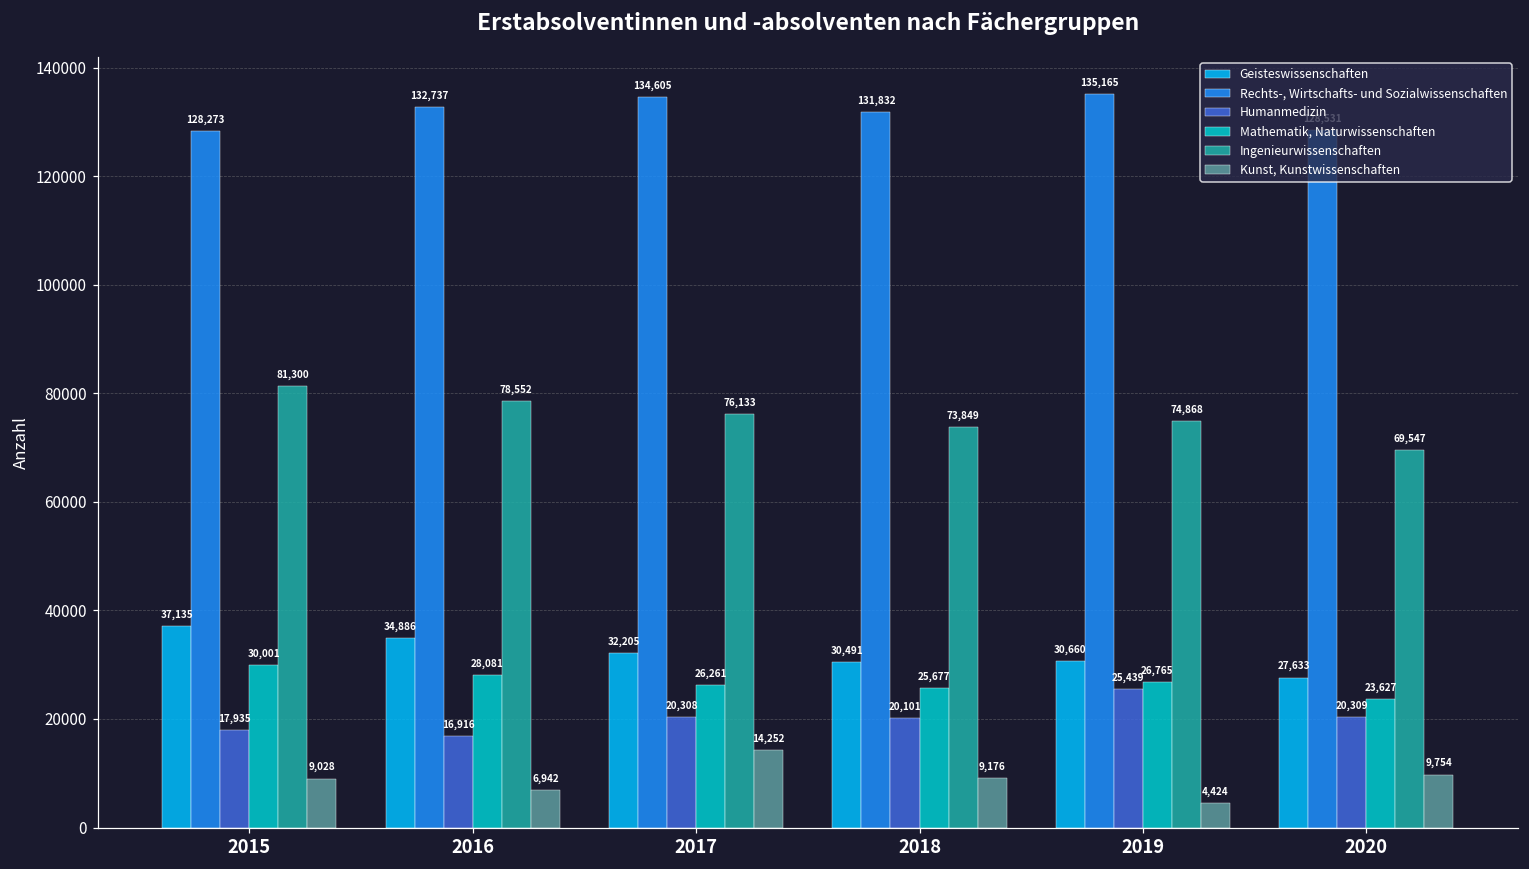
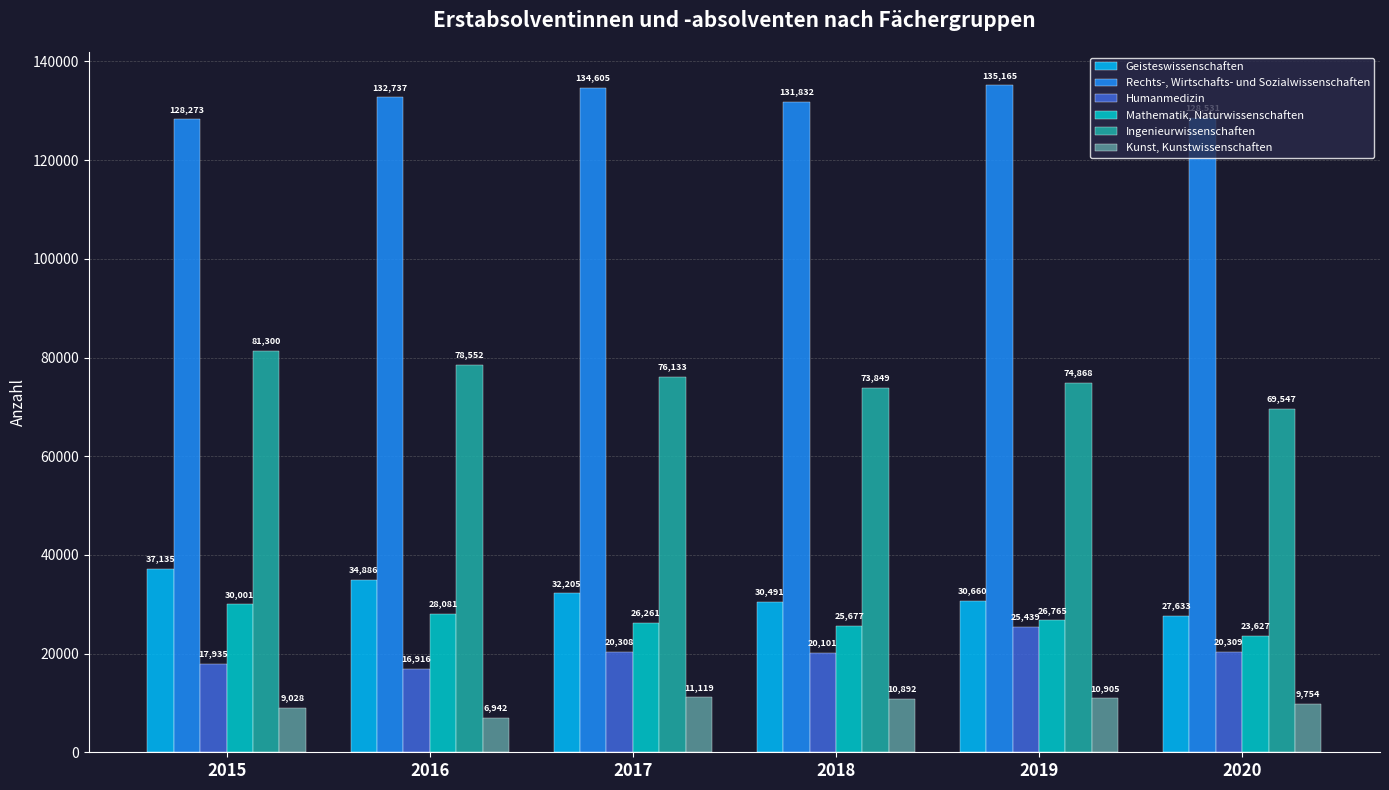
Kunst, Kunstwissenschaften, 2017: 14,252 -> 11,119
Kunst, Kunstwissenschaften, 2018: 9,176 -> 10,892
Kunst, Kunstwissenschaften, 2019: 4,424 -> 10,905
